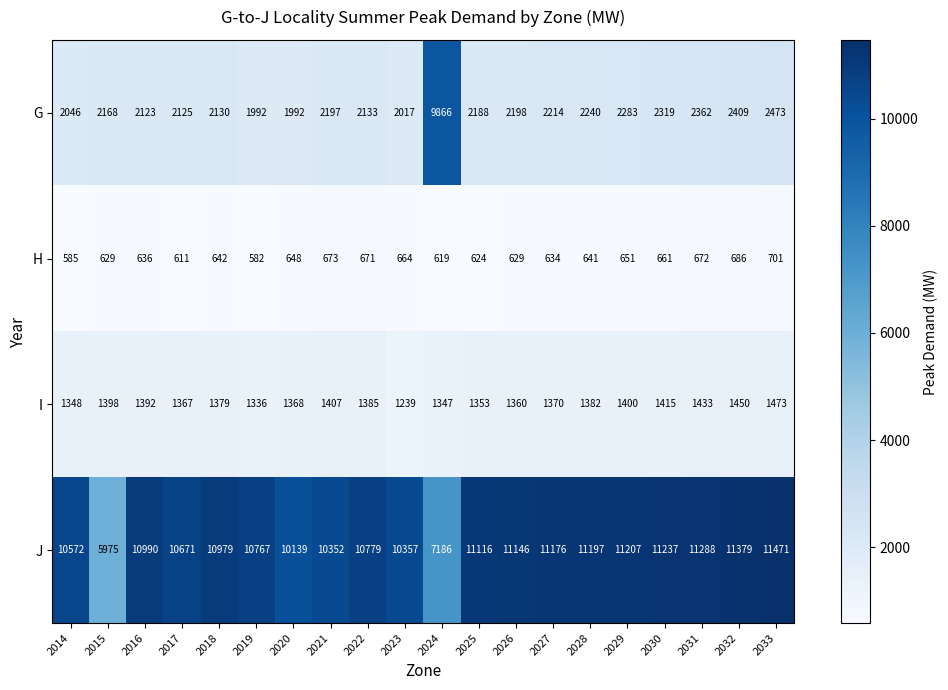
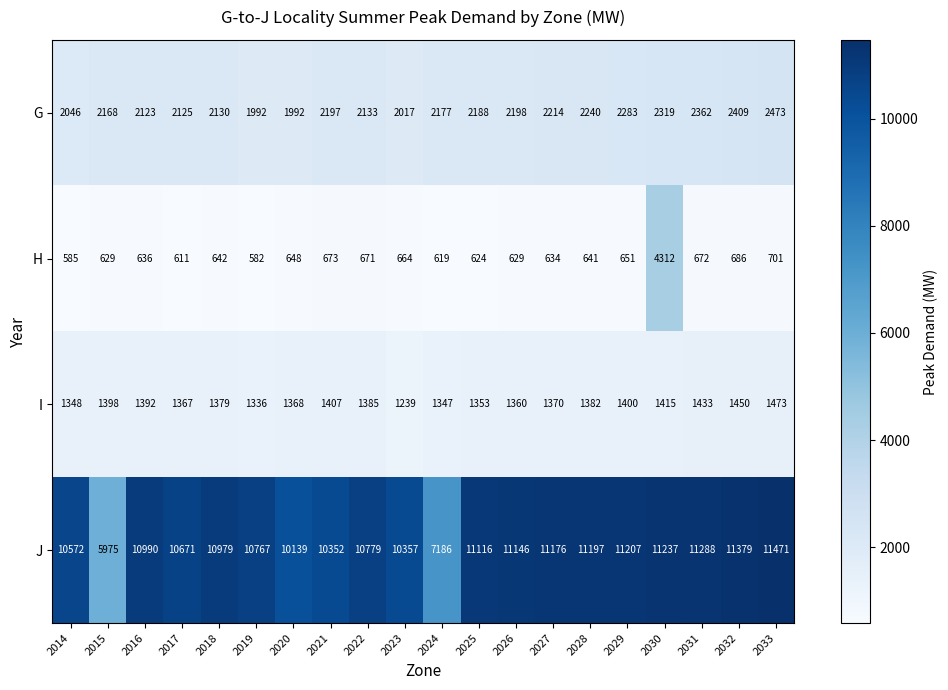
G, 2024: 9866 -> 2177
H, 2030: 661 -> 4312
